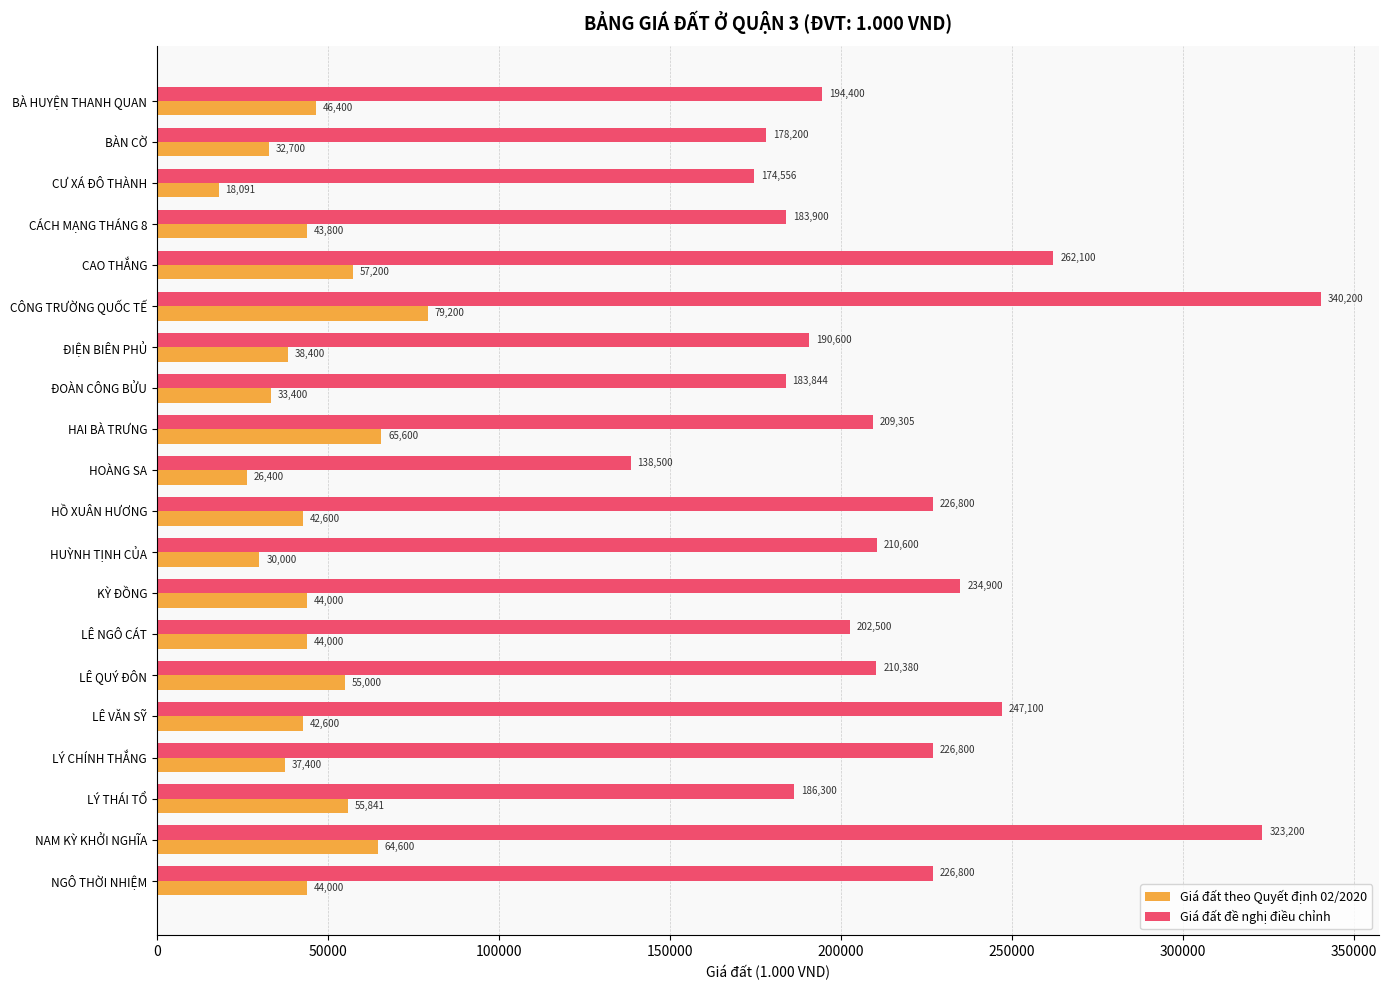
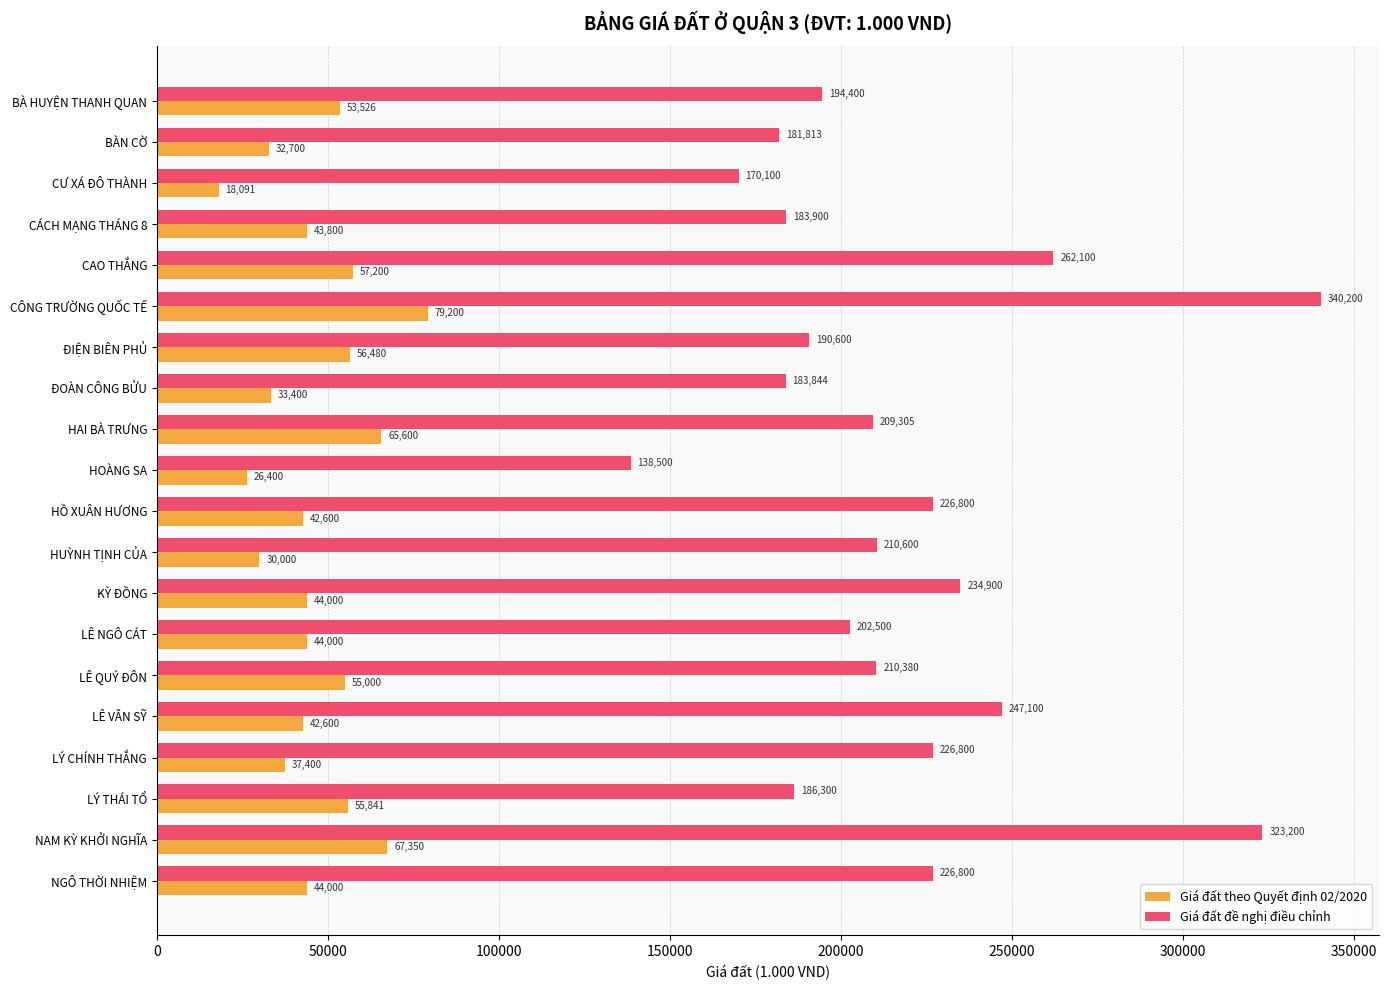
Giá đất theo Quyết định 02/2020, BÀ HUYỆN THANH QUAN: 46,400 -> 53,526
Giá đất đề nghị điều chỉnh, BÀN CỜ: 178,200 -> 181,813
Giá đất đề nghị điều chỉnh, CƯ XÁ ĐÔ THÀNH: 174,556 -> 170,100
Giá đất theo Quyết định 02/2020, ĐIỆN BIÊN PHỦ: 38,400 -> 56,480
Giá đất theo Quyết định 02/2020, NAM KỲ KHỞI NGHĨA: 64,600 -> 67,350
